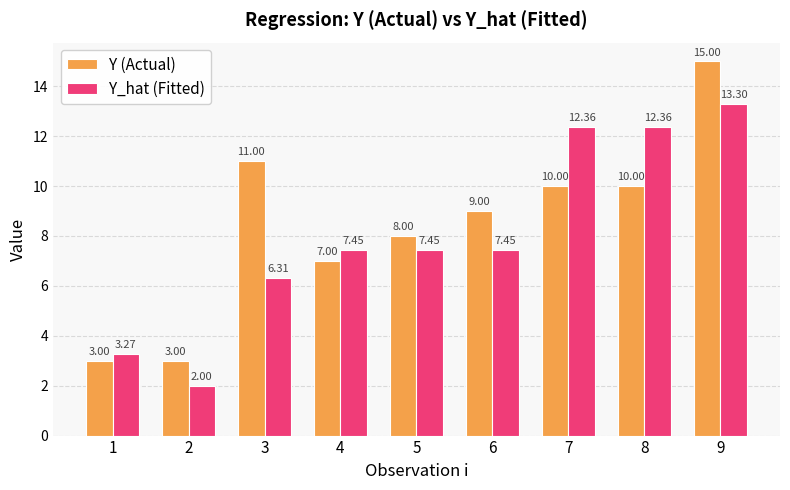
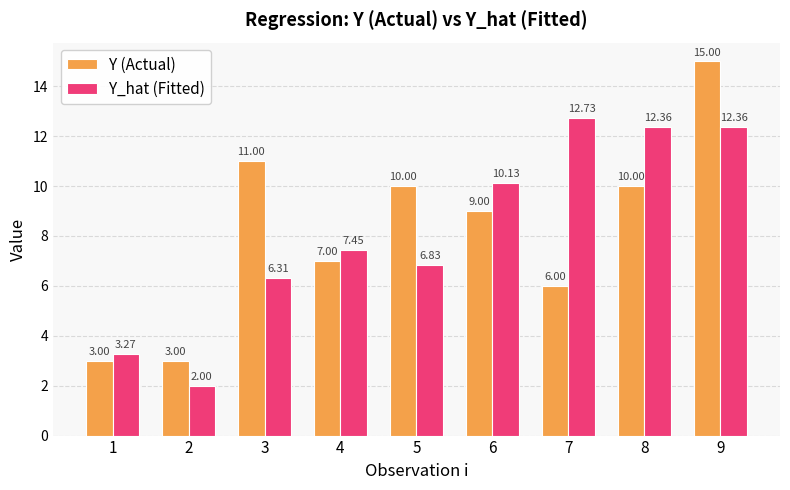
Y (Actual), 5: 8.00 -> 10.00
Y_hat (Fitted), 5: 7.45 -> 6.83
Y_hat (Fitted), 6: 7.45 -> 10.13
Y (Actual), 7: 10.00 -> 6.00
Y_hat (Fitted), 7: 12.36 -> 12.73
Y_hat (Fitted), 9: 13.30 -> 12.36
